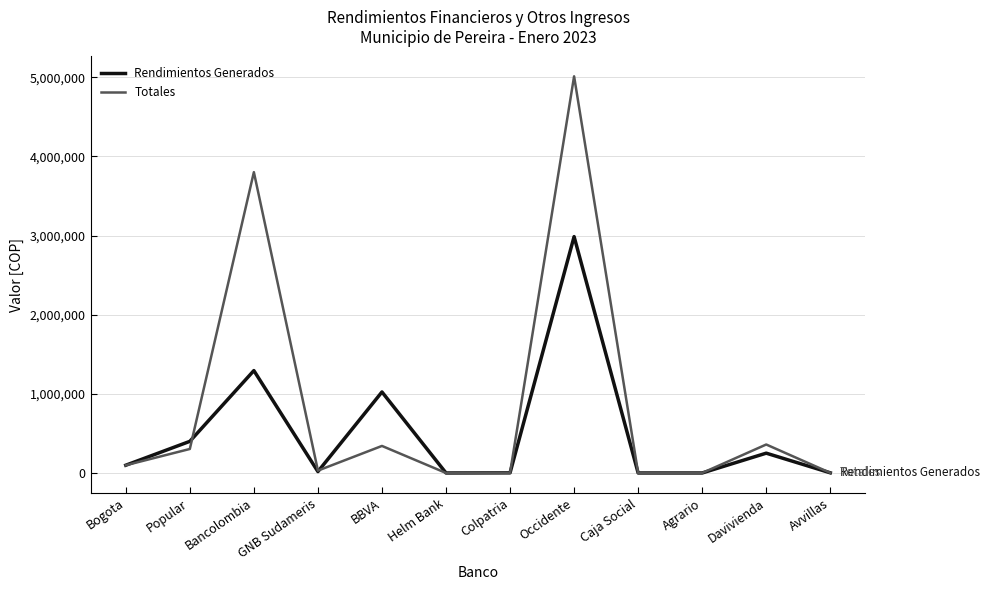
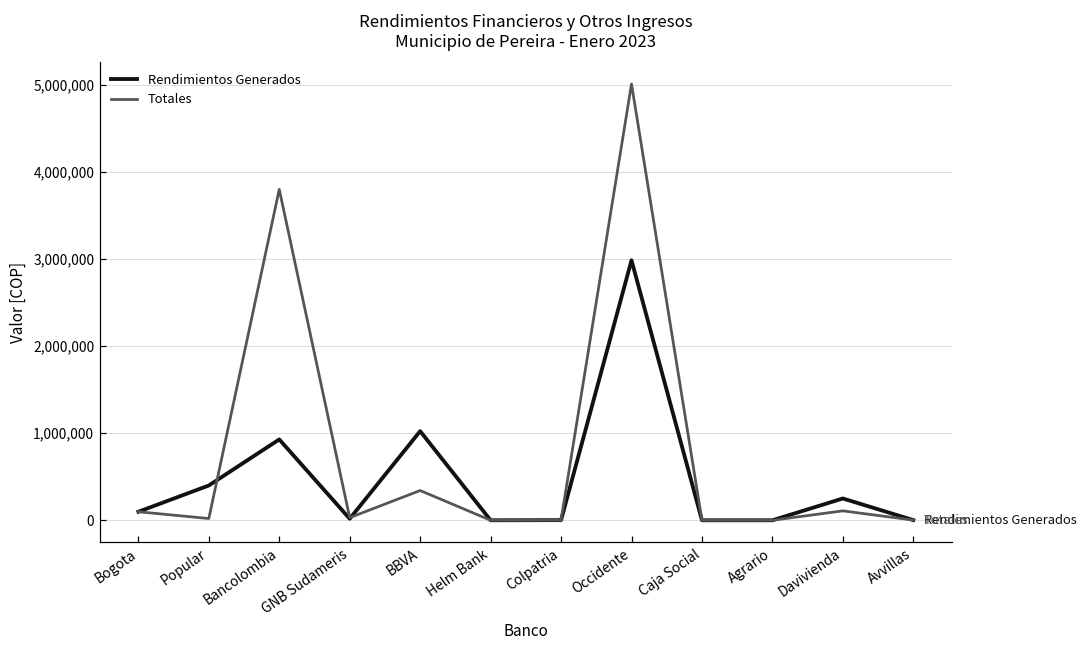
Totales, Popular: 300,000 -> 0
Rendimientos Generados, Bancolombia: 1,300,000 -> 900,000
Totales, Davivienda: 400,000 -> 100,000
